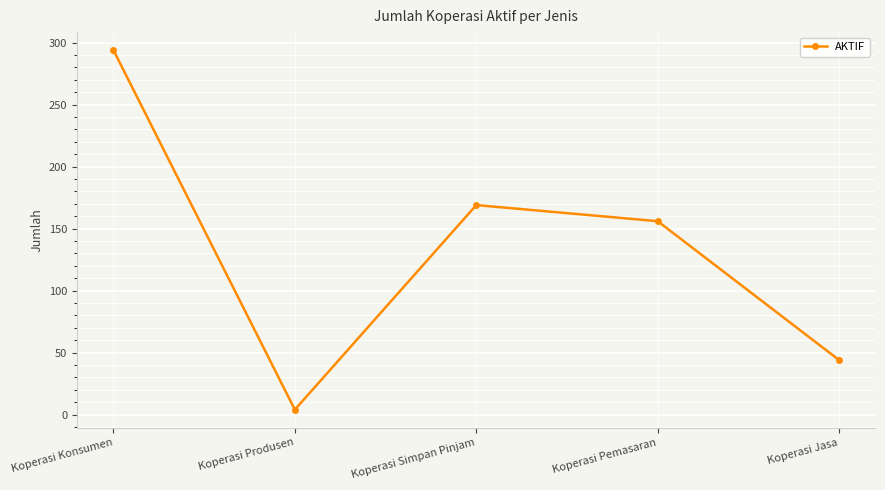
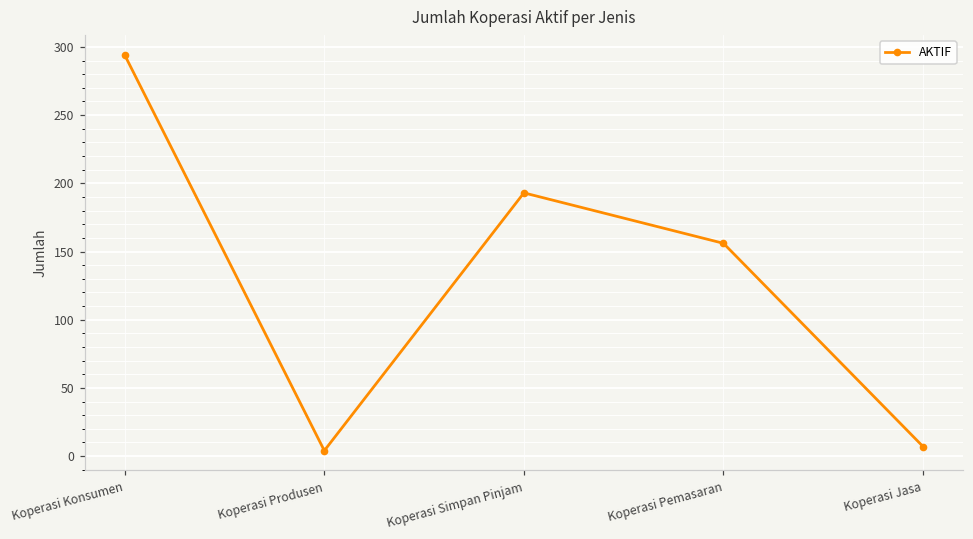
Koperasi Simpan Pinjam: 169 -> 193
Koperasi Jasa: 44 -> 7
